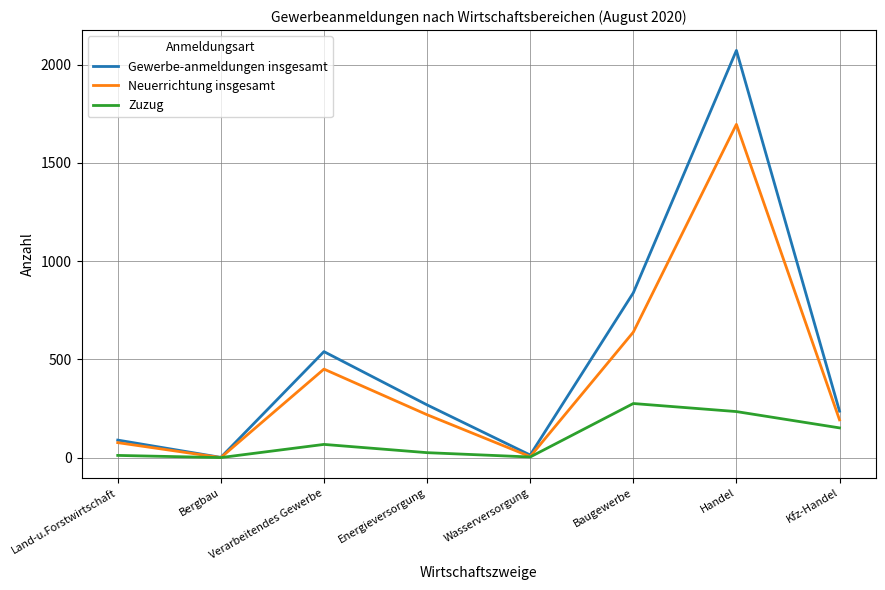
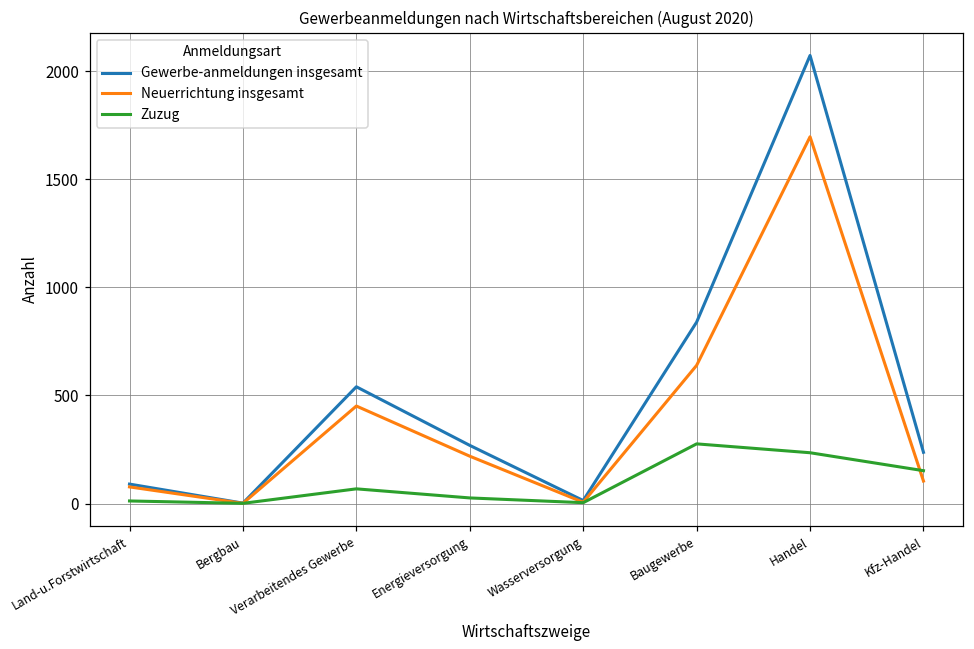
Neuerrichtung insgesamt, Kfz-Handel: 190 -> 100
